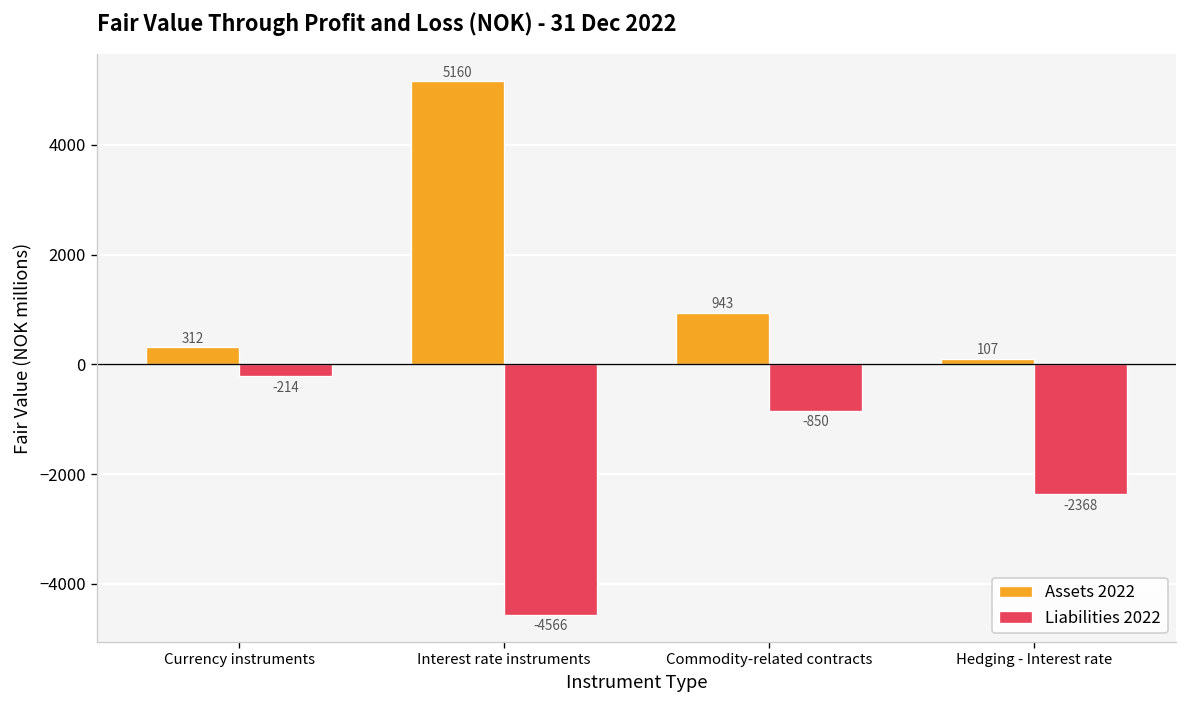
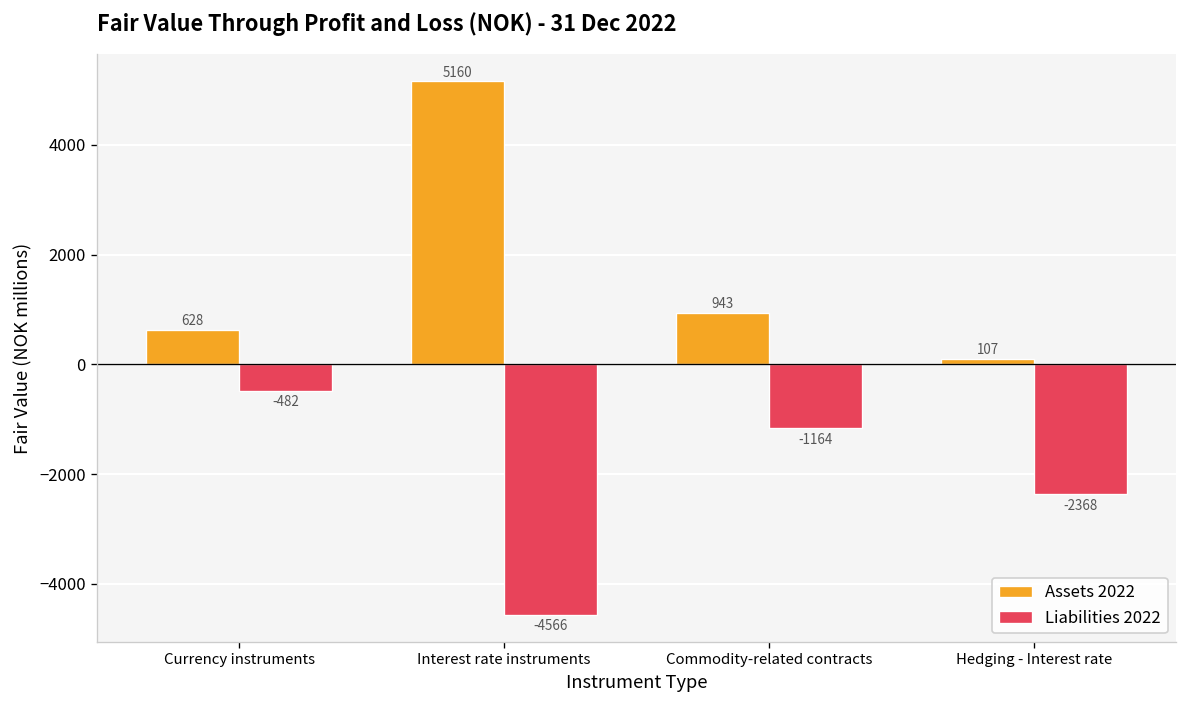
Assets 2022, Currency instruments: 312 -> 628
Liabilities 2022, Currency instruments: -214 -> -482
Liabilities 2022, Commodity-related contracts: -850 -> -1164
